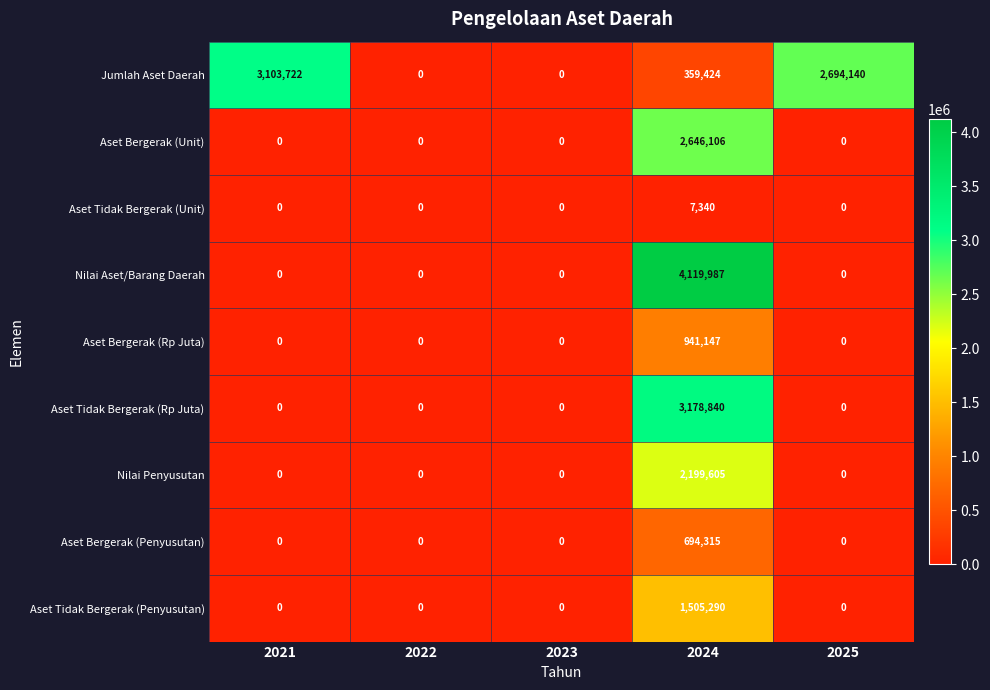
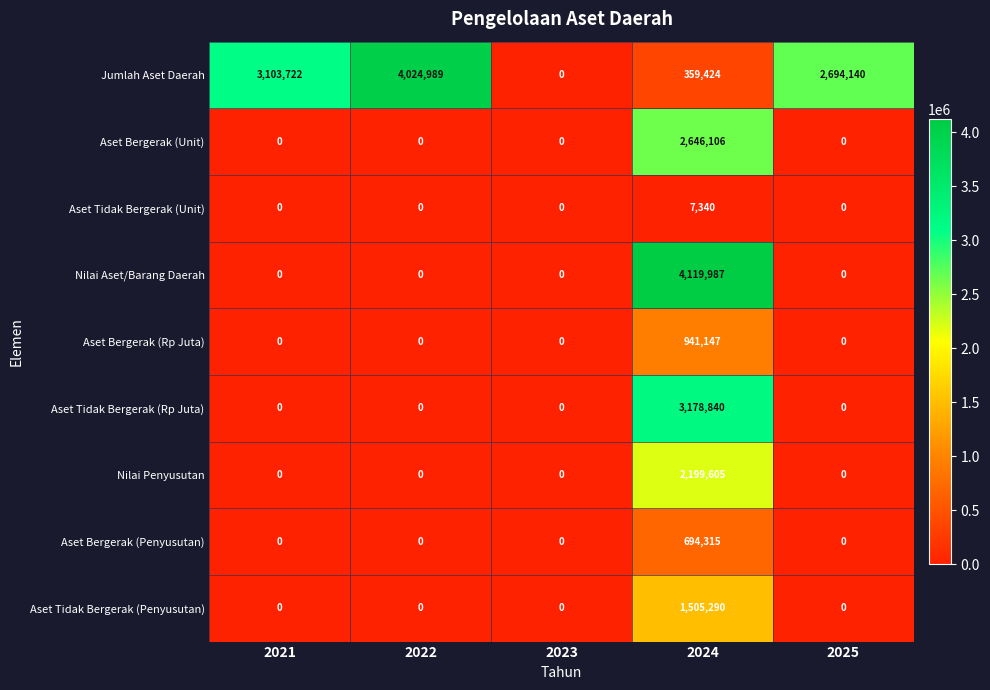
Jumlah Aset Daerah, 2022: 0 -> 4,024,989
